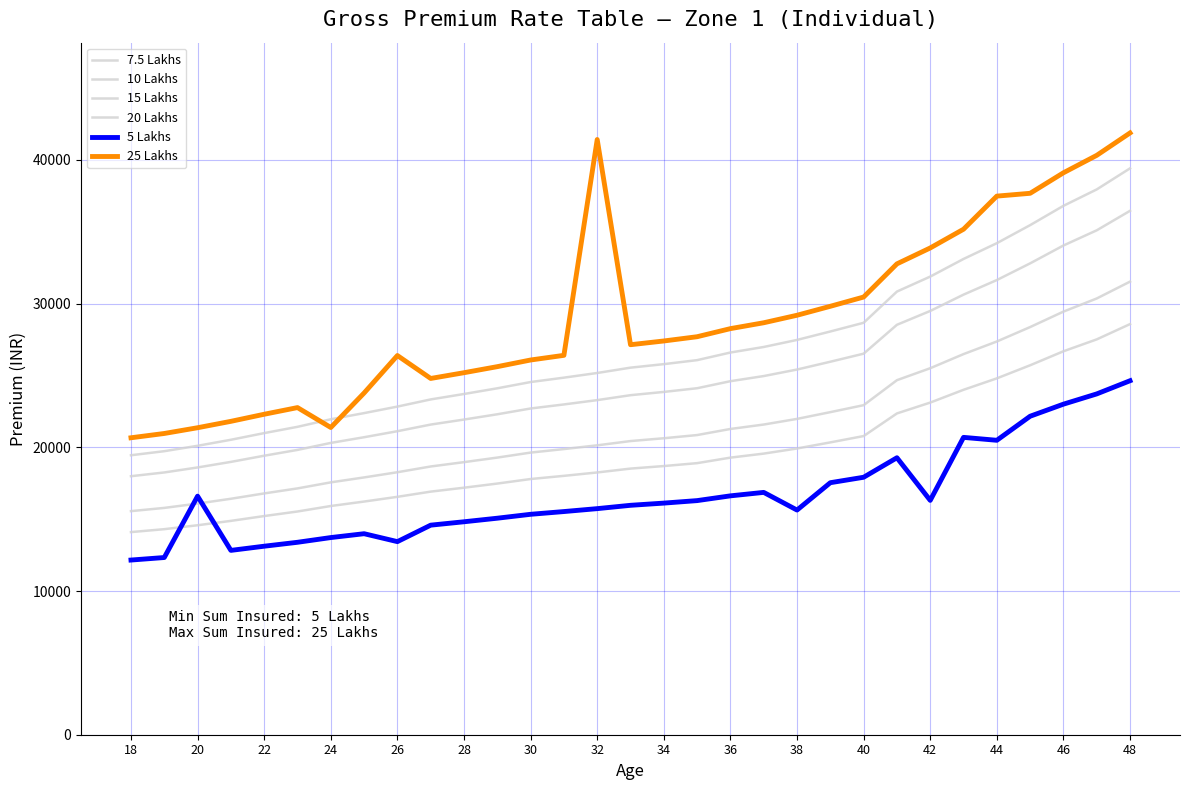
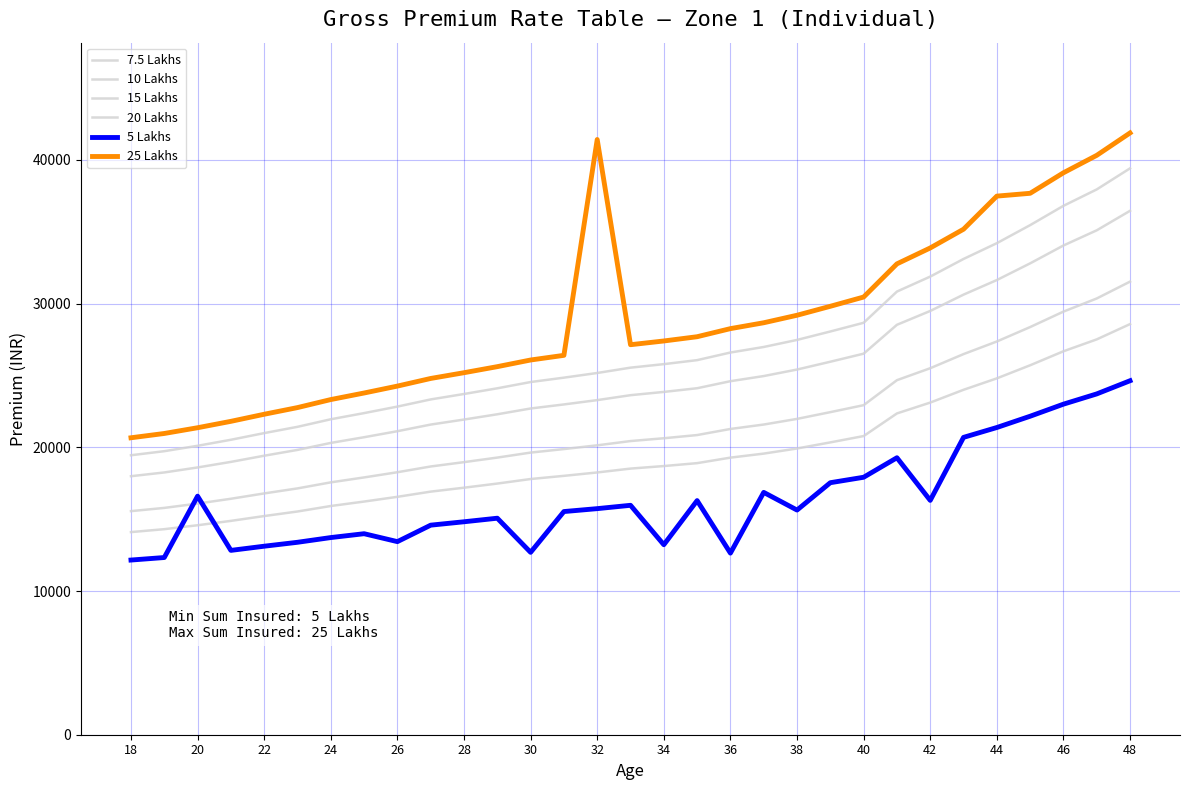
25 Lakhs, 24: 21400 -> 23300
25 Lakhs, 26: 26400 -> 24300
5 Lakhs, 30: 15300 -> 12700
5 Lakhs, 34: 16100 -> 13200
5 Lakhs, 36: 16600 -> 12600
5 Lakhs, 44: 20500 -> 21400
